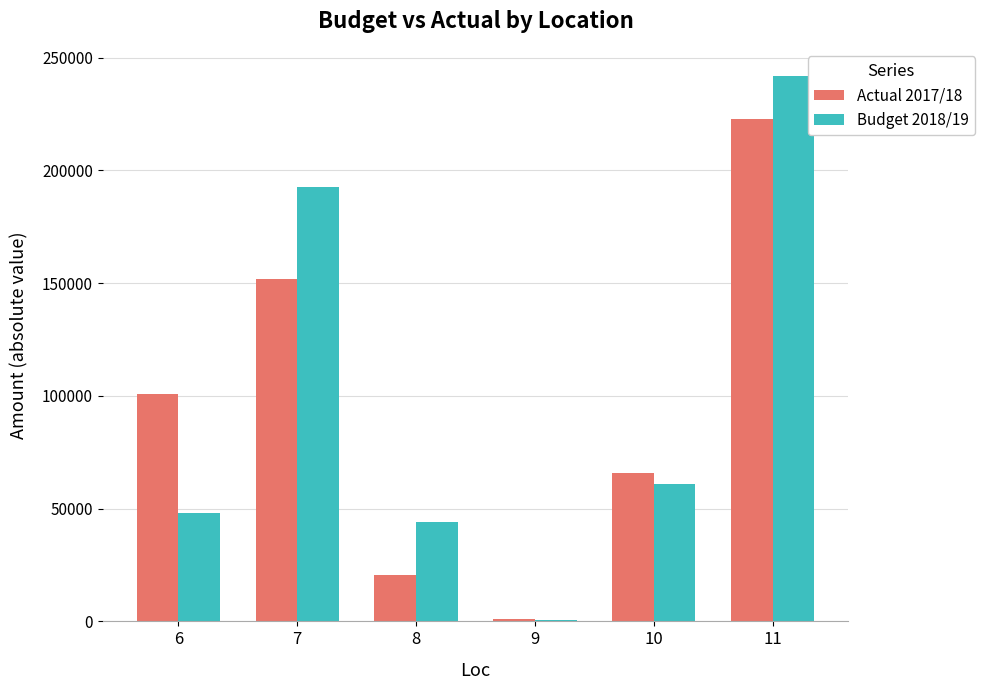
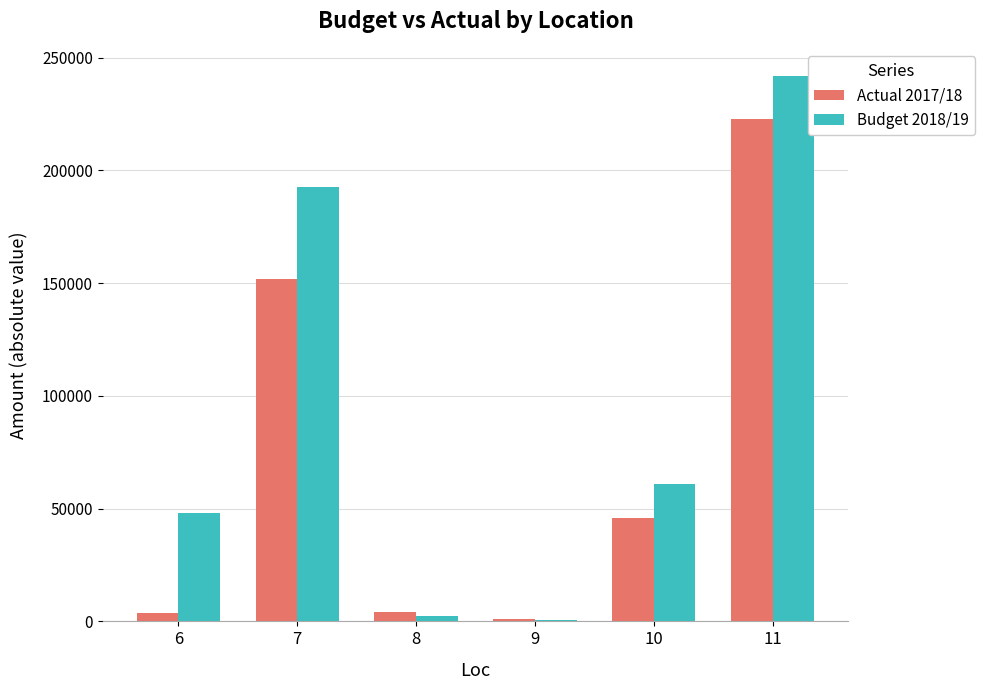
Actual 2017/18, 6: 101000 -> 4000
Actual 2017/18, 8: 21000 -> 4000
Budget 2018/19, 8: 44000 -> 2000
Actual 2017/18, 10: 66000 -> 46000
